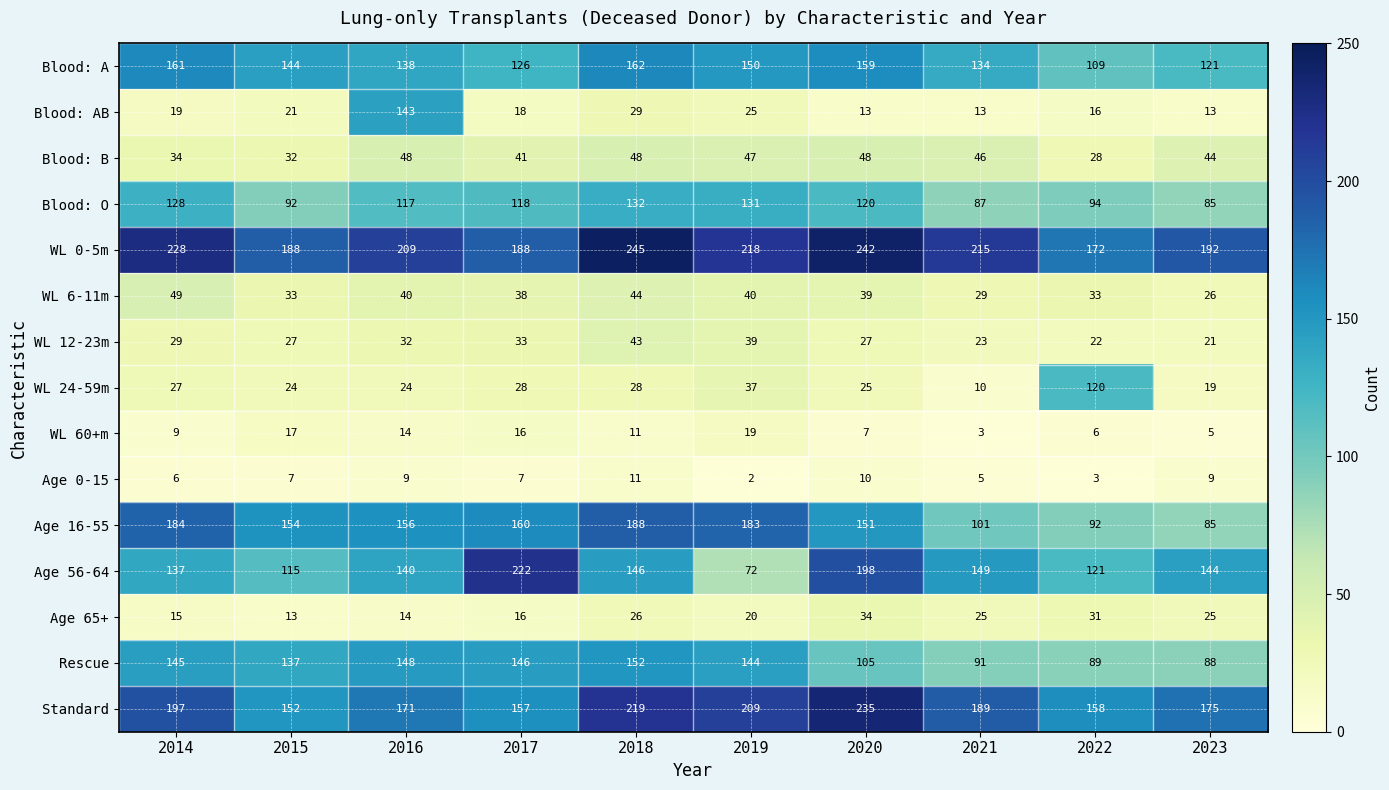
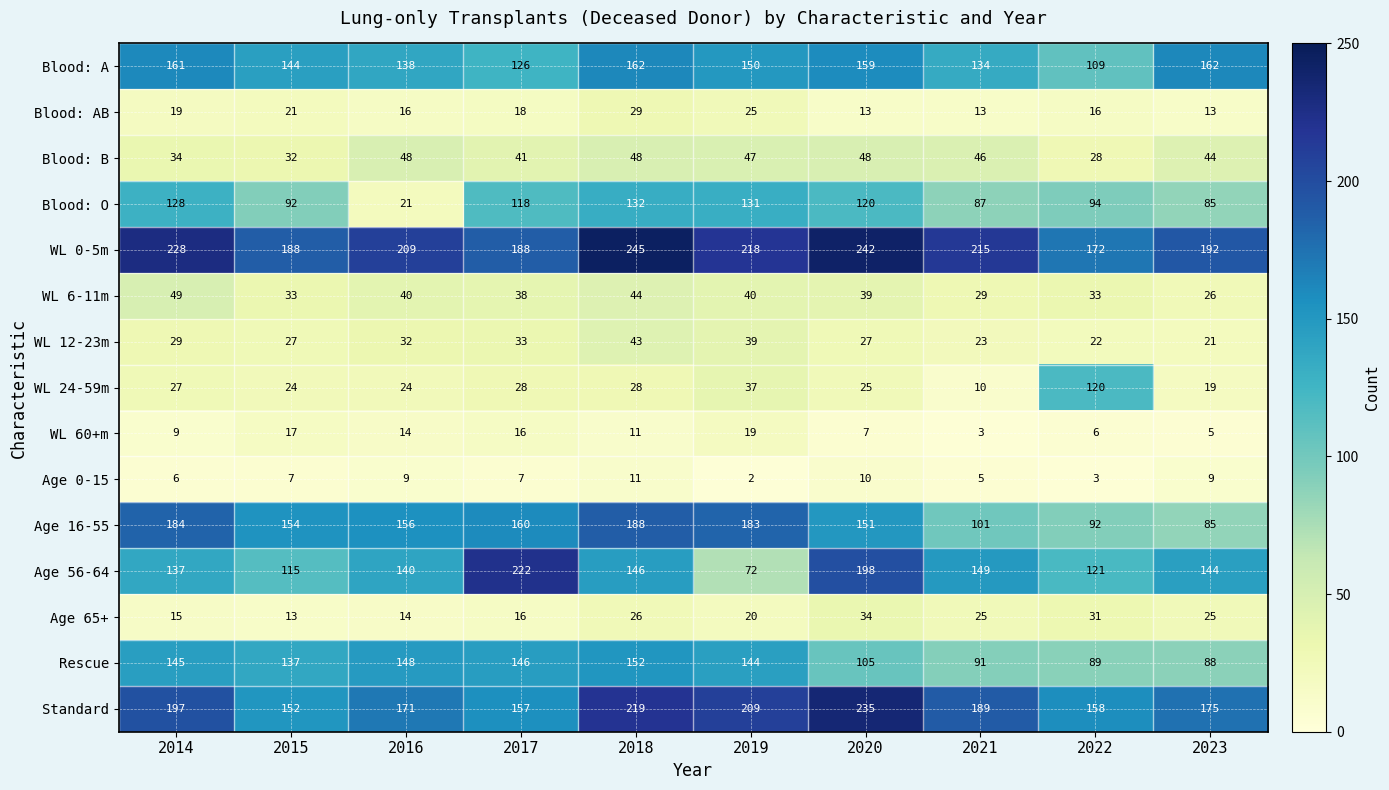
Blood: A, 2023: 121 -> 162
Blood: AB, 2016: 143 -> 16
Blood: O, 2016: 117 -> 21
